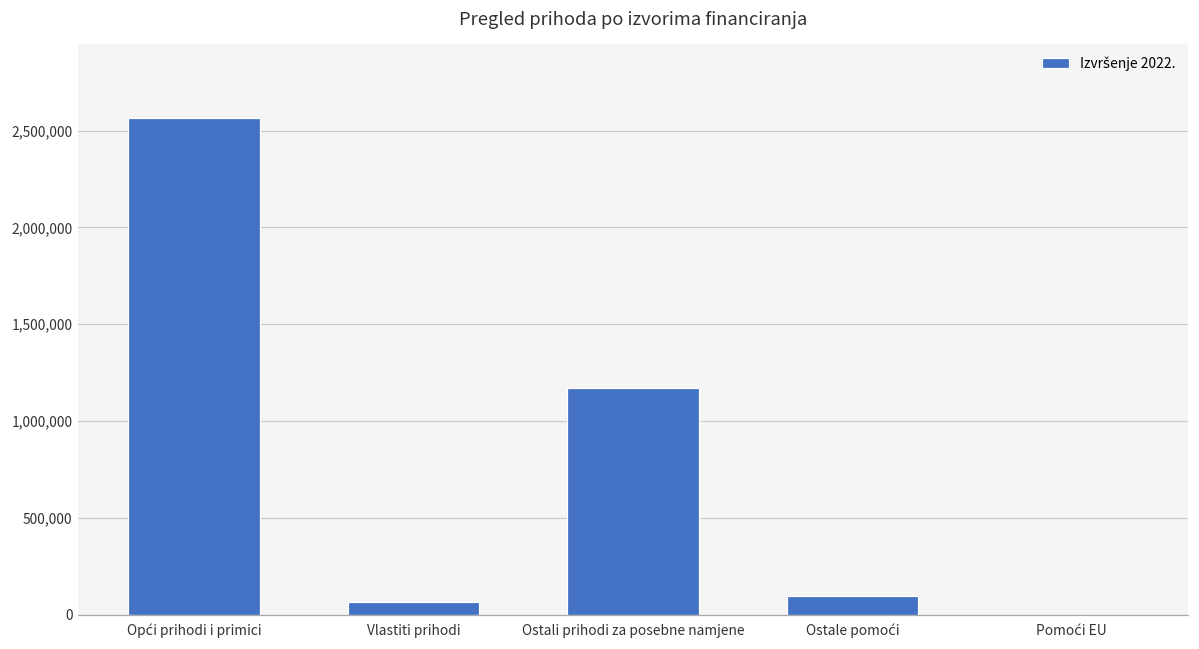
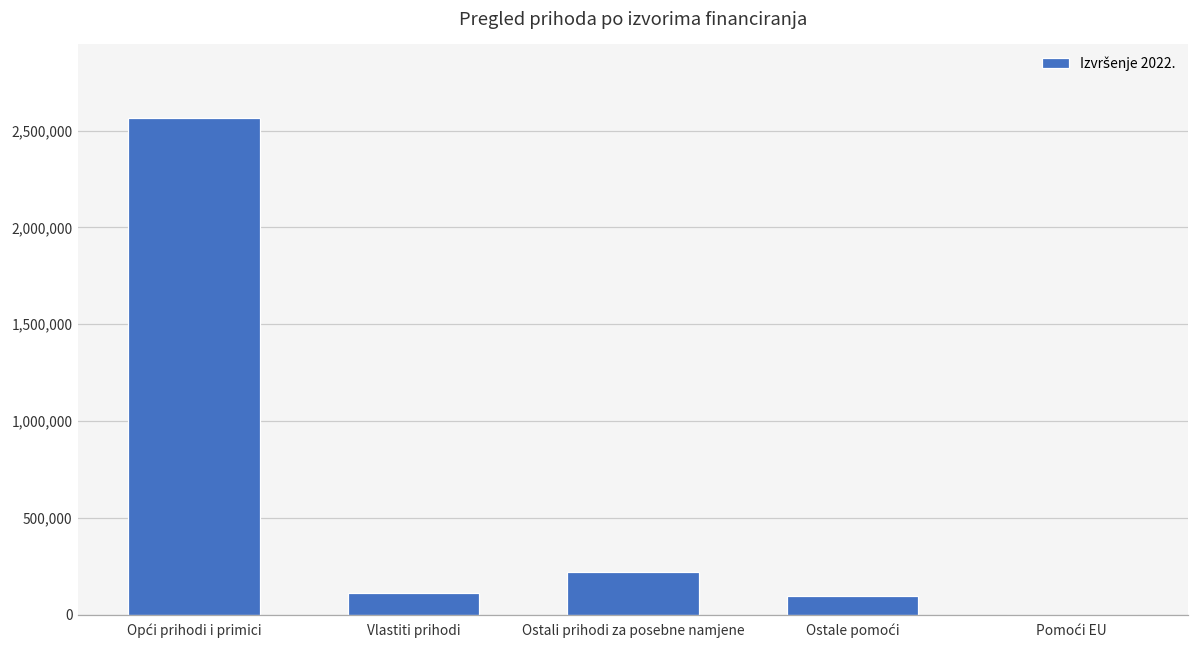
Vlastiti prihodi: 70,000 -> 110,000
Ostali prihodi za posebne namjene: 1,170,000 -> 220,000
